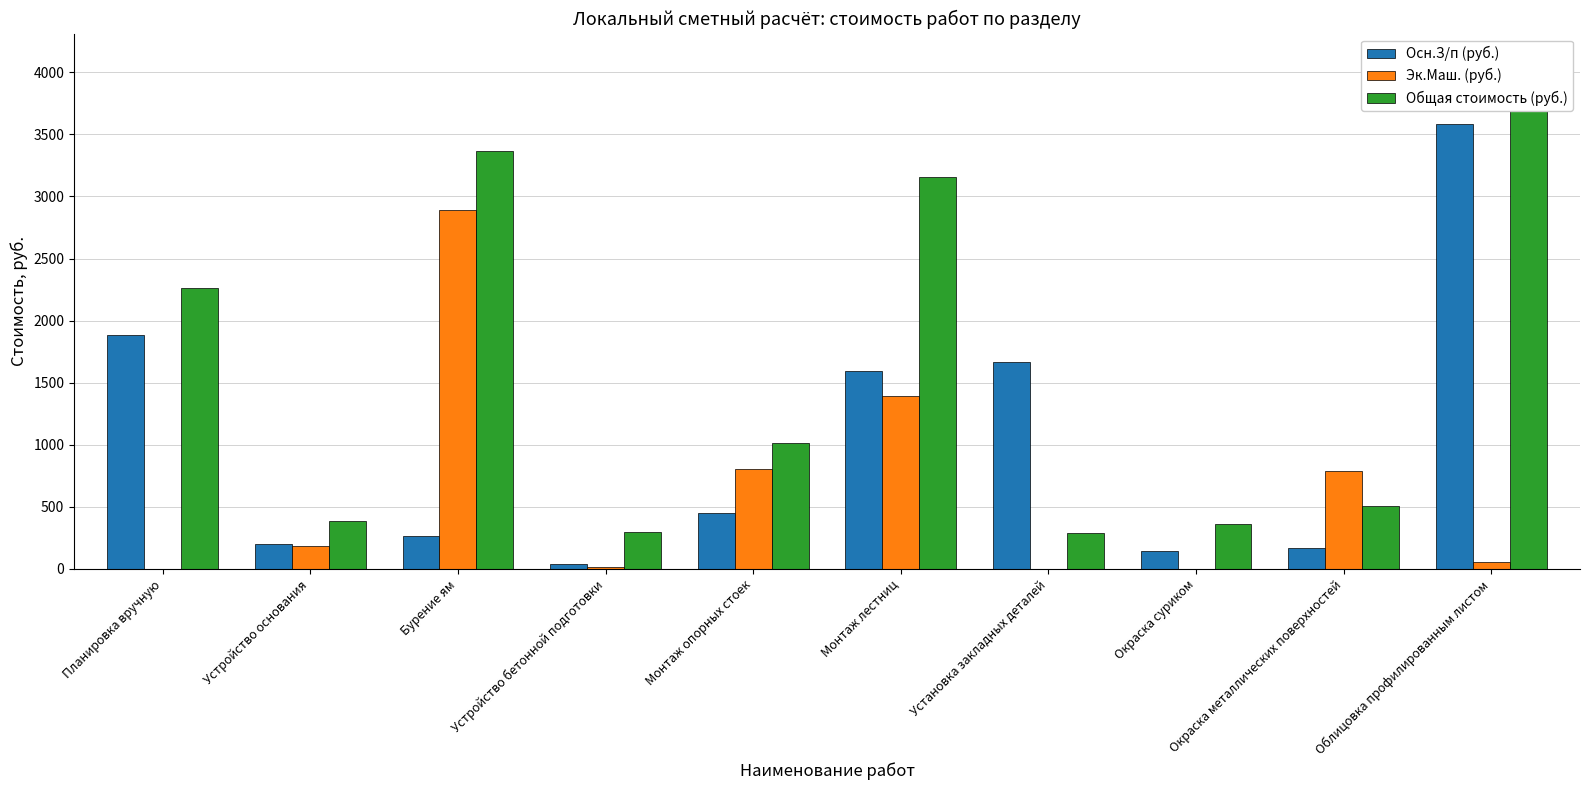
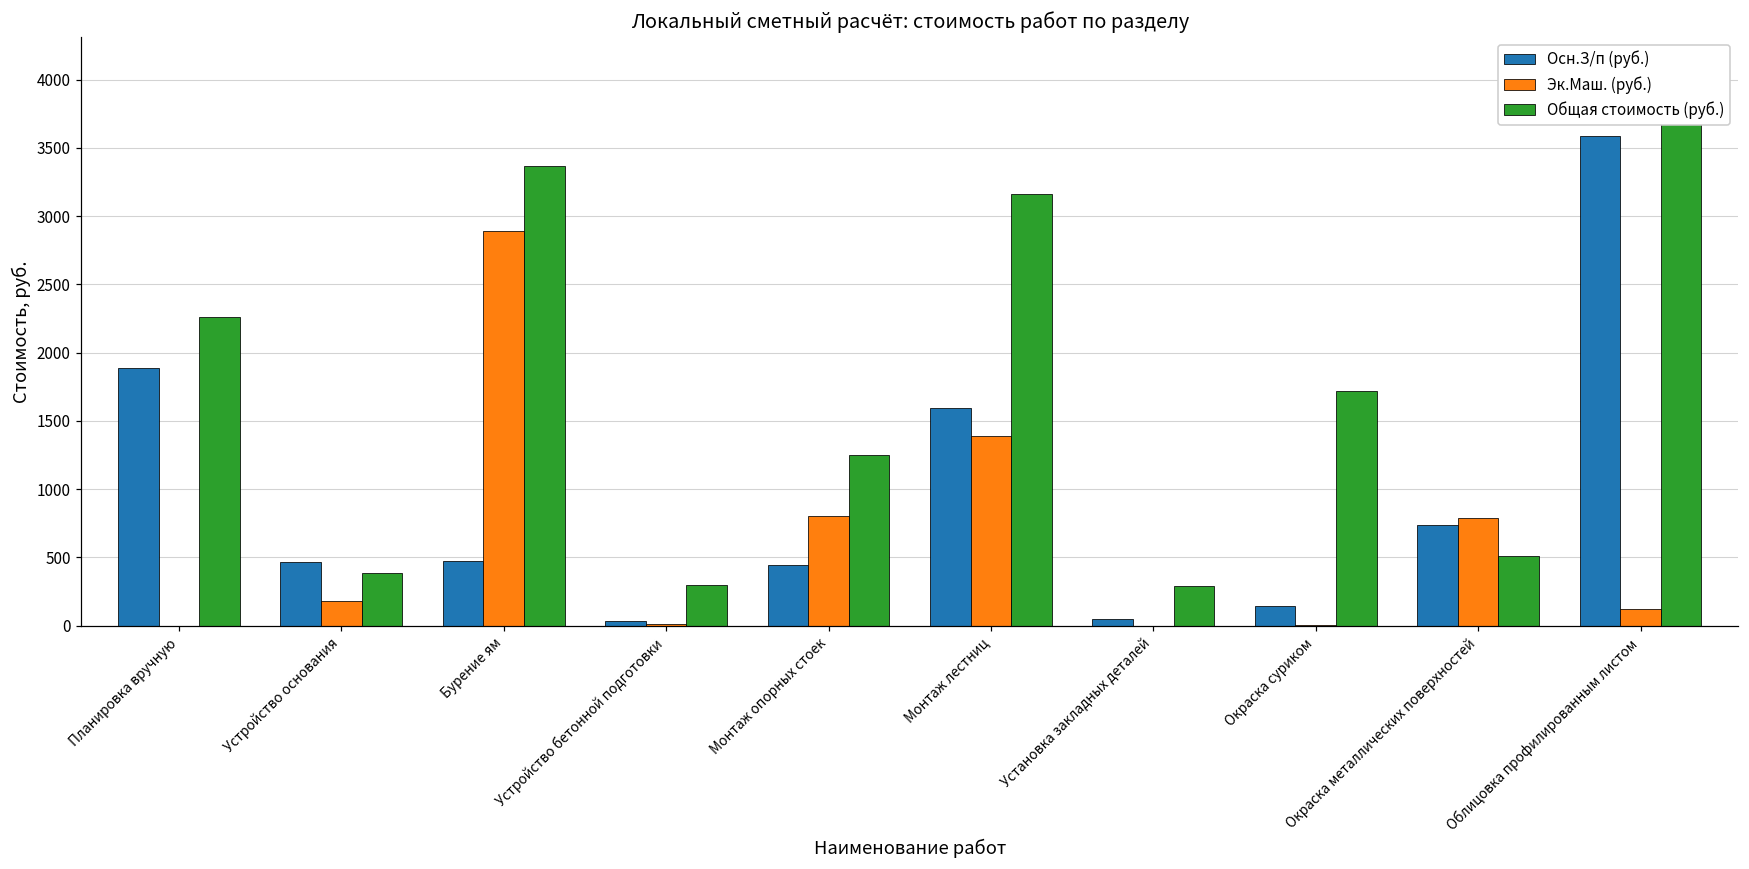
Осн.З/п (руб.), Устройство основания: 200 -> 470
Осн.З/п (руб.), Бурение ям: 260 -> 480
Общая стоимость (руб.), Монтаж опорных стоек: 1020 -> 1250
Осн.З/п (руб.), Установка закладных деталей: 1670 -> 50
Общая стоимость (руб.), Окраска суриком: 360 -> 1720
Осн.З/п (руб.), Окраска металлических поверхностей: 170 -> 740
Эк.Маш. (руб.), Облицовка профилированным листом: 50 -> 120
